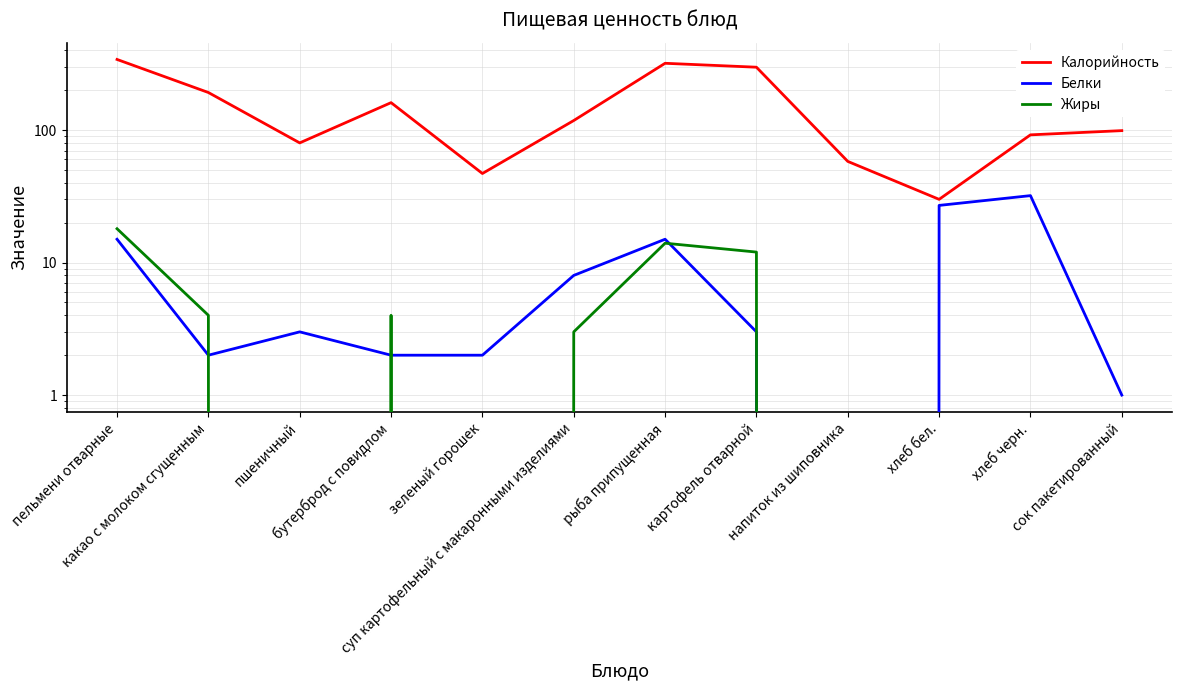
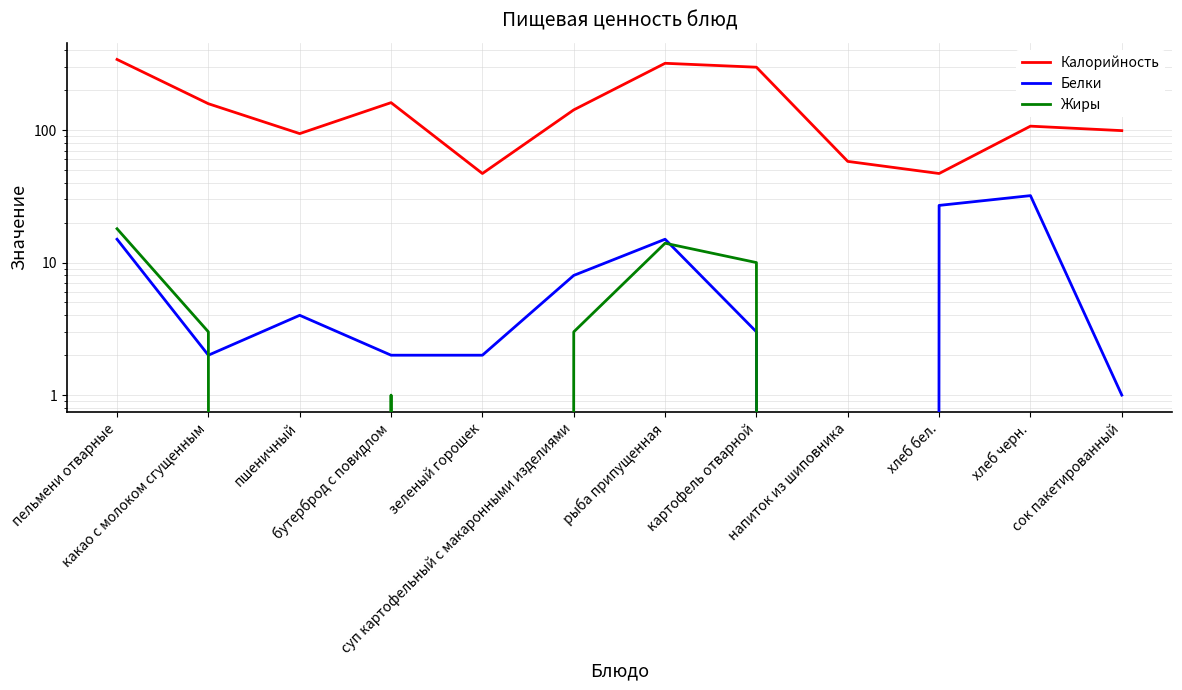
Калорийность, какао с молоком сгущенным: 190 -> 160
Жиры, какао с молоком сгущенным: 4 -> 3
Калорийность, пшеничный: 80 -> 90
Белки, пшеничный: 3 -> 4
Жиры, бутерброд с повидлом: 4 -> 1
Калорийность, суп картофельный с макаронными изделиями: 120 -> 140
Жиры, картофель отварной: 12 -> 10
Калорийность, хлеб бел.: 30 -> 47
Калорийность, хлеб черн.: 90 -> 110
